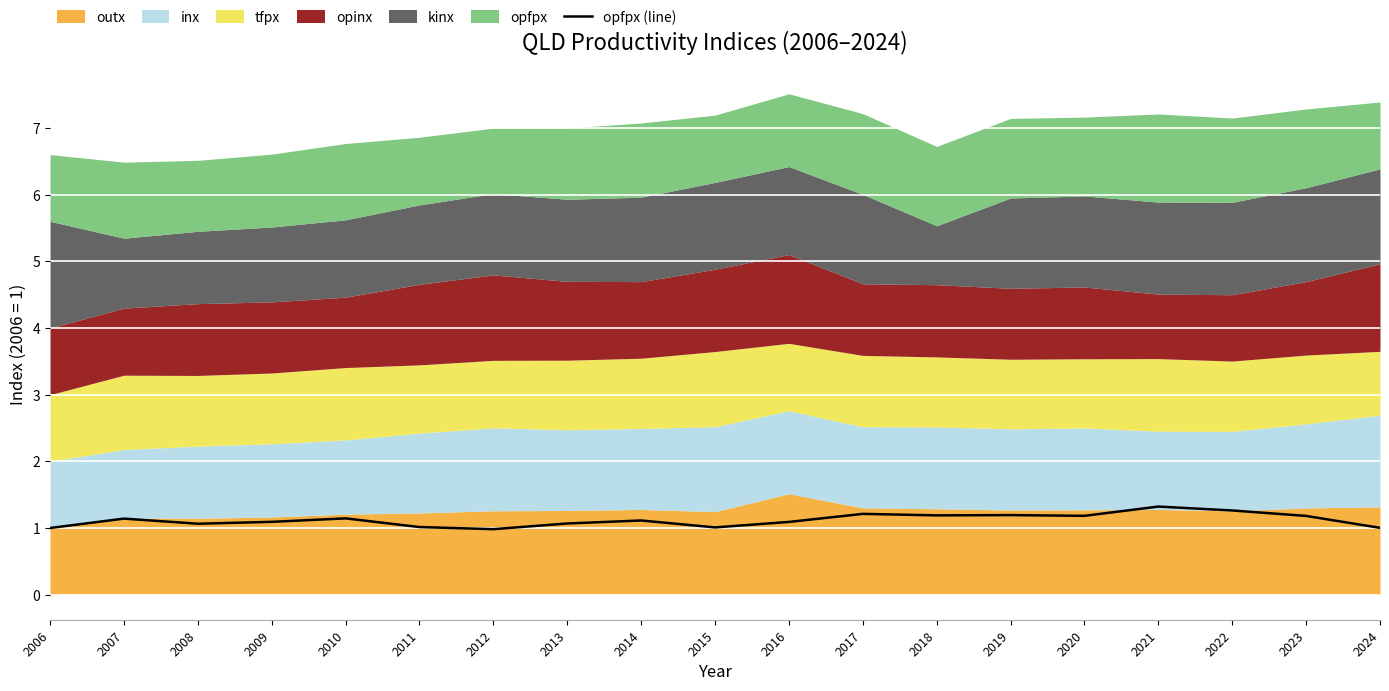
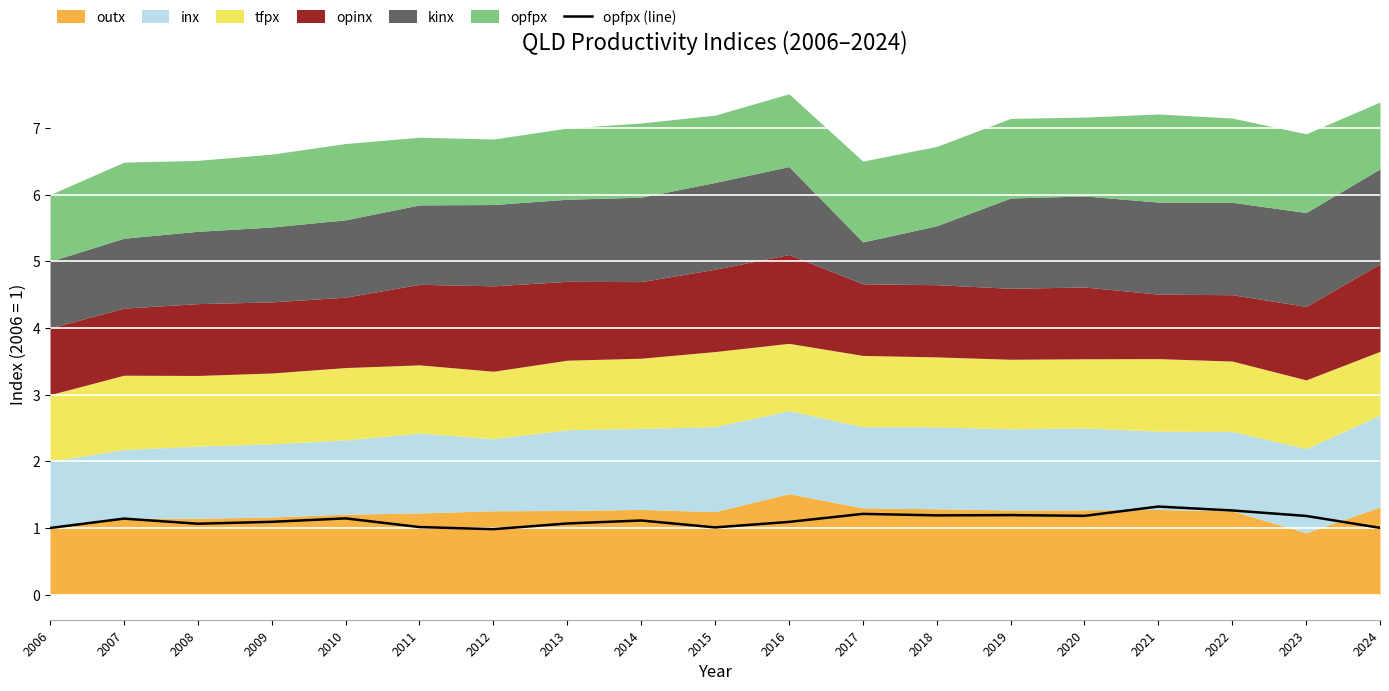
kinx, 2006: 1.6 -> 1.0
inx, 2012: 1.2 -> 1.1
kinx, 2017: 1.3 -> 0.6
outx, 2023: 1.3 -> 0.9
